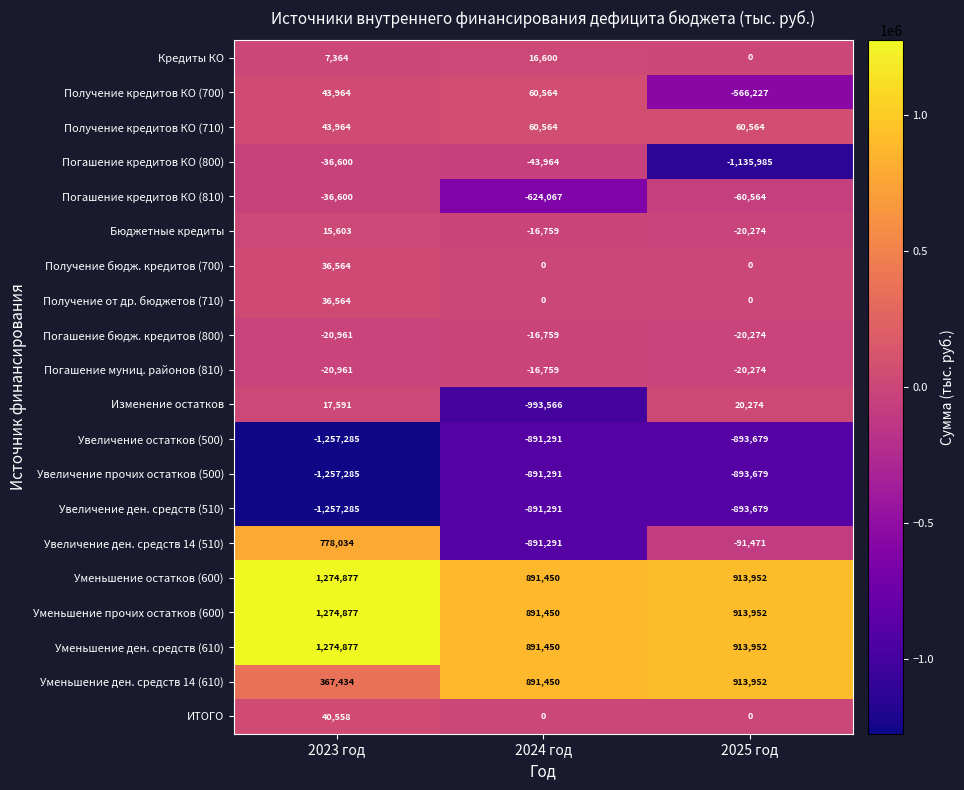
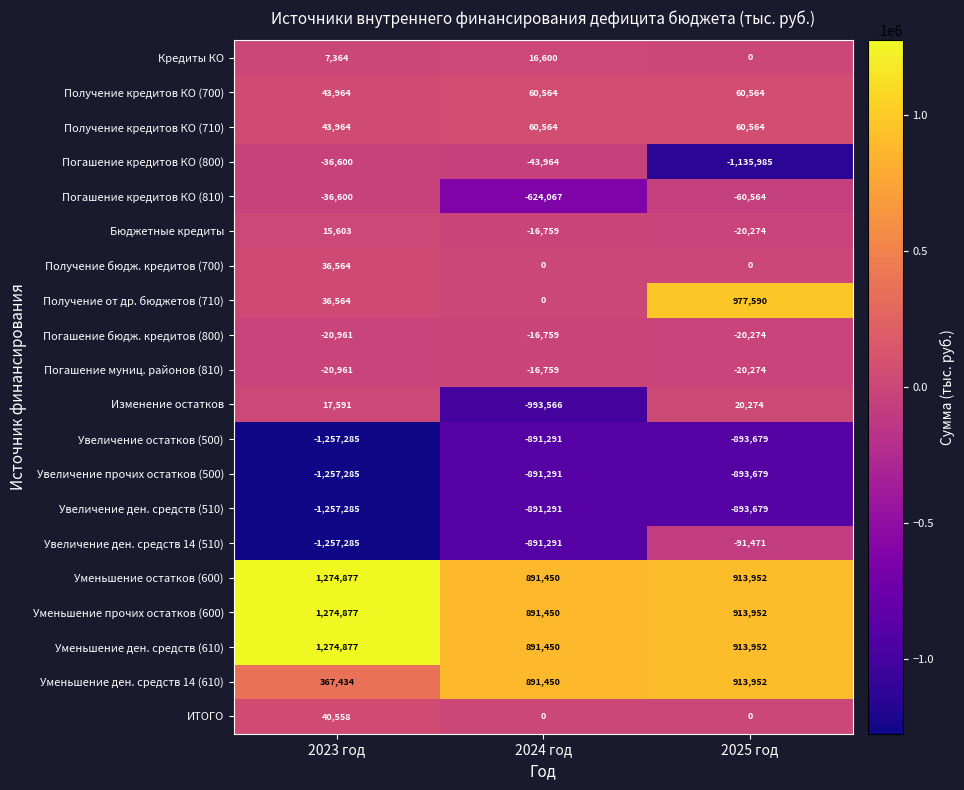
Получение кредитов КО (700), 2025 год: -566,227 -> 60,564
Получение от др. бюджетов (710), 2025 год: 0 -> 977,590
Увеличение ден. средств 14 (510), 2023 год: 778,034 -> -1,257,285
